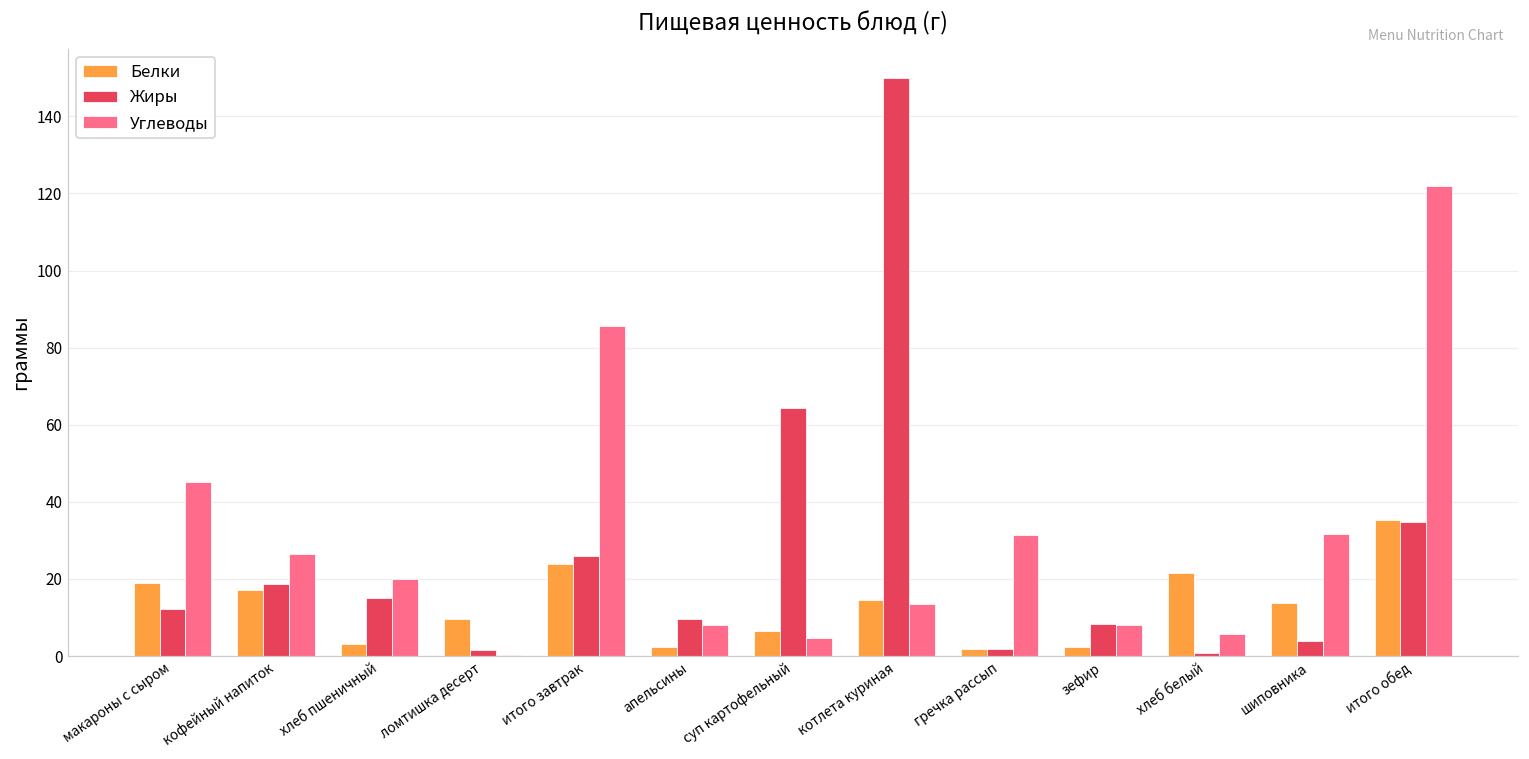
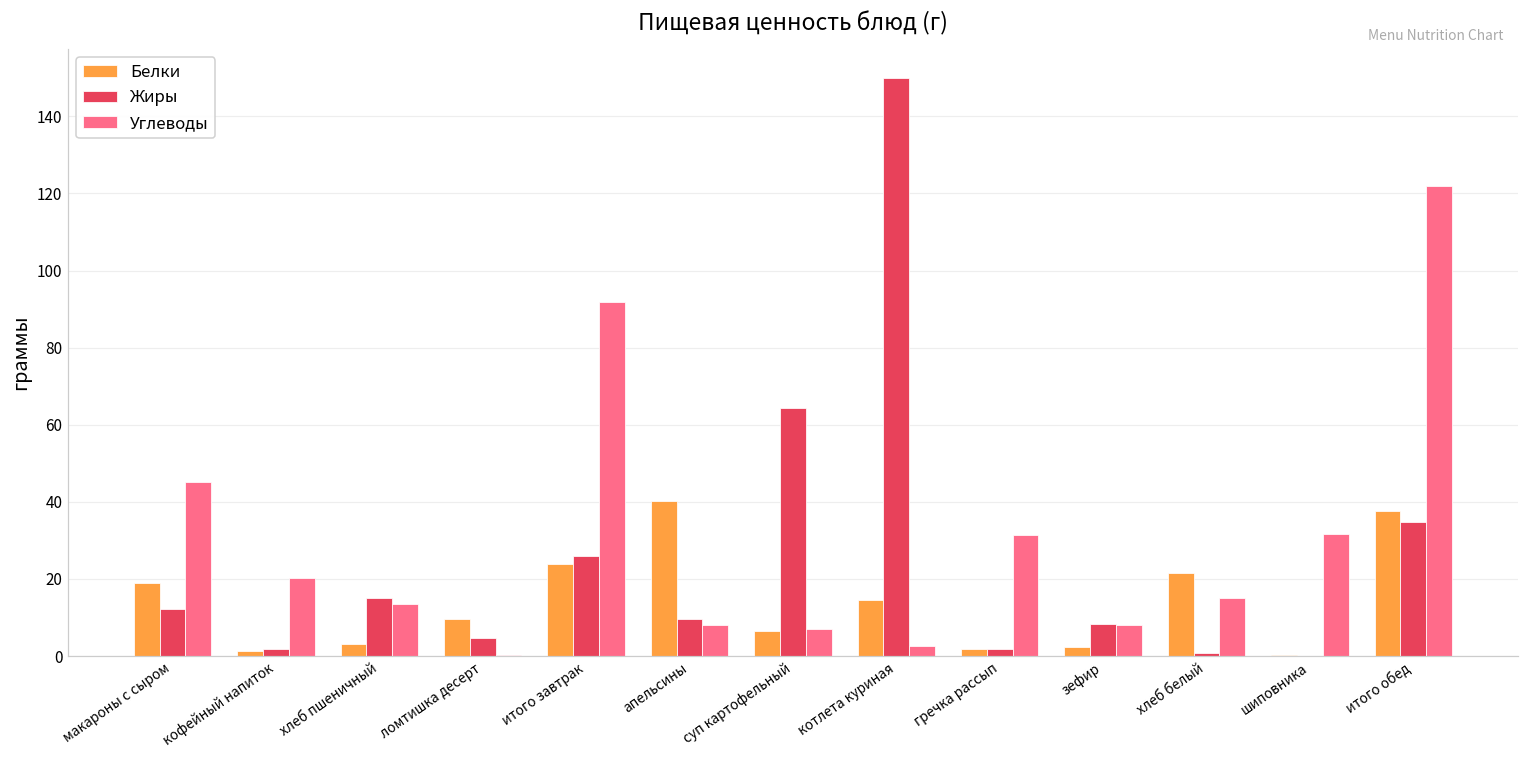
Белки, кофейный напиток: 17 -> 1
Жиры, кофейный напиток: 19 -> 2
Углеводы, кофейный напиток: 27 -> 20
Углеводы, хлеб пшеничный: 20 -> 14
Жиры, ломтишка десерт: 2 -> 5
Углеводы, итого завтрак: 86 -> 92
Белки, апельсины: 2 -> 40
Углеводы, суп картофельный: 5 -> 7
Углеводы, котлета куриная: 14 -> 3
Углеводы, хлеб белый: 6 -> 15
Белки, шиповника: 14 -> 0
Жиры, шиповника: 4 -> 0
Белки, итого обед: 35 -> 38
